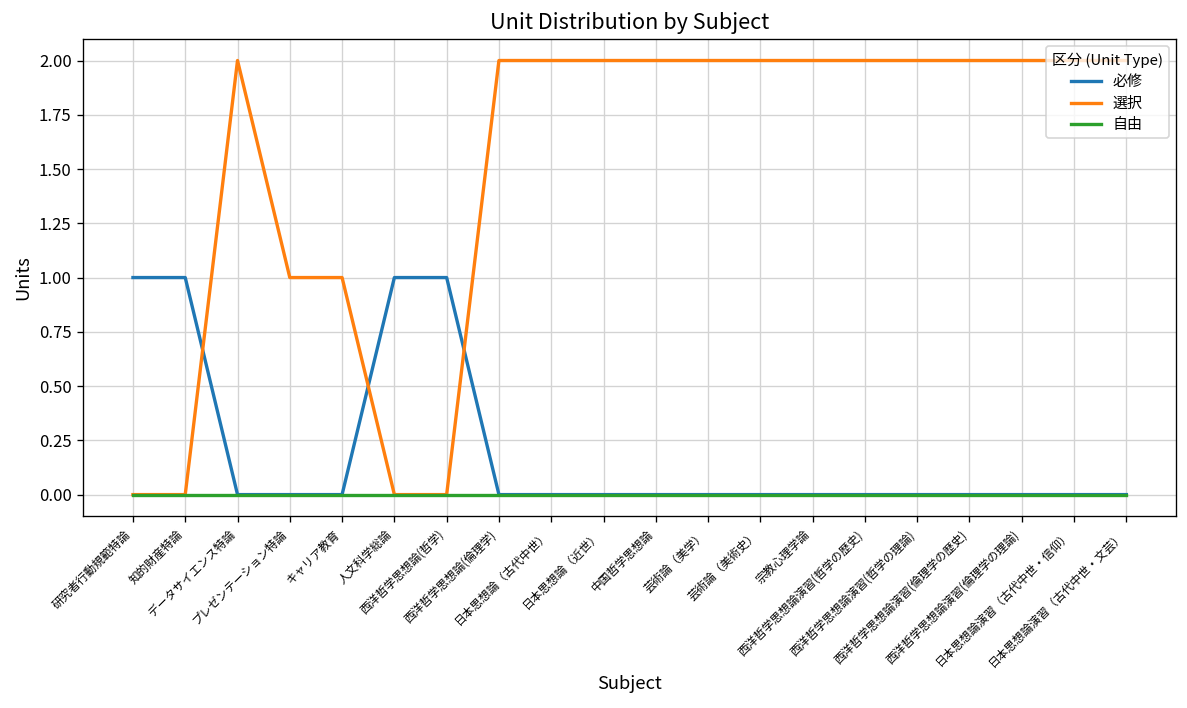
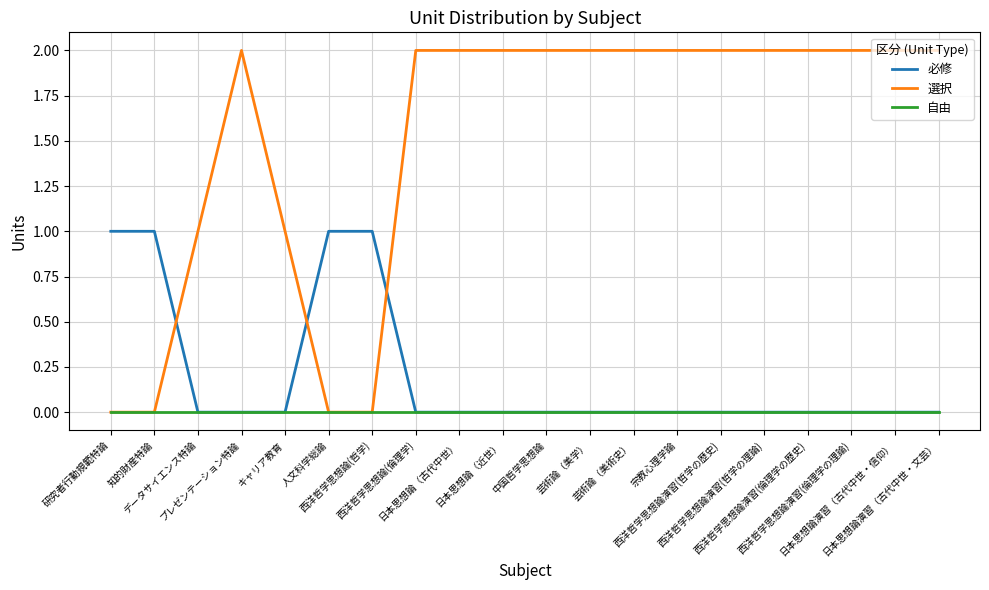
選択, データサイエンス特論: 2 -> 1
選択, プレゼンテーション特論: 1 -> 2
